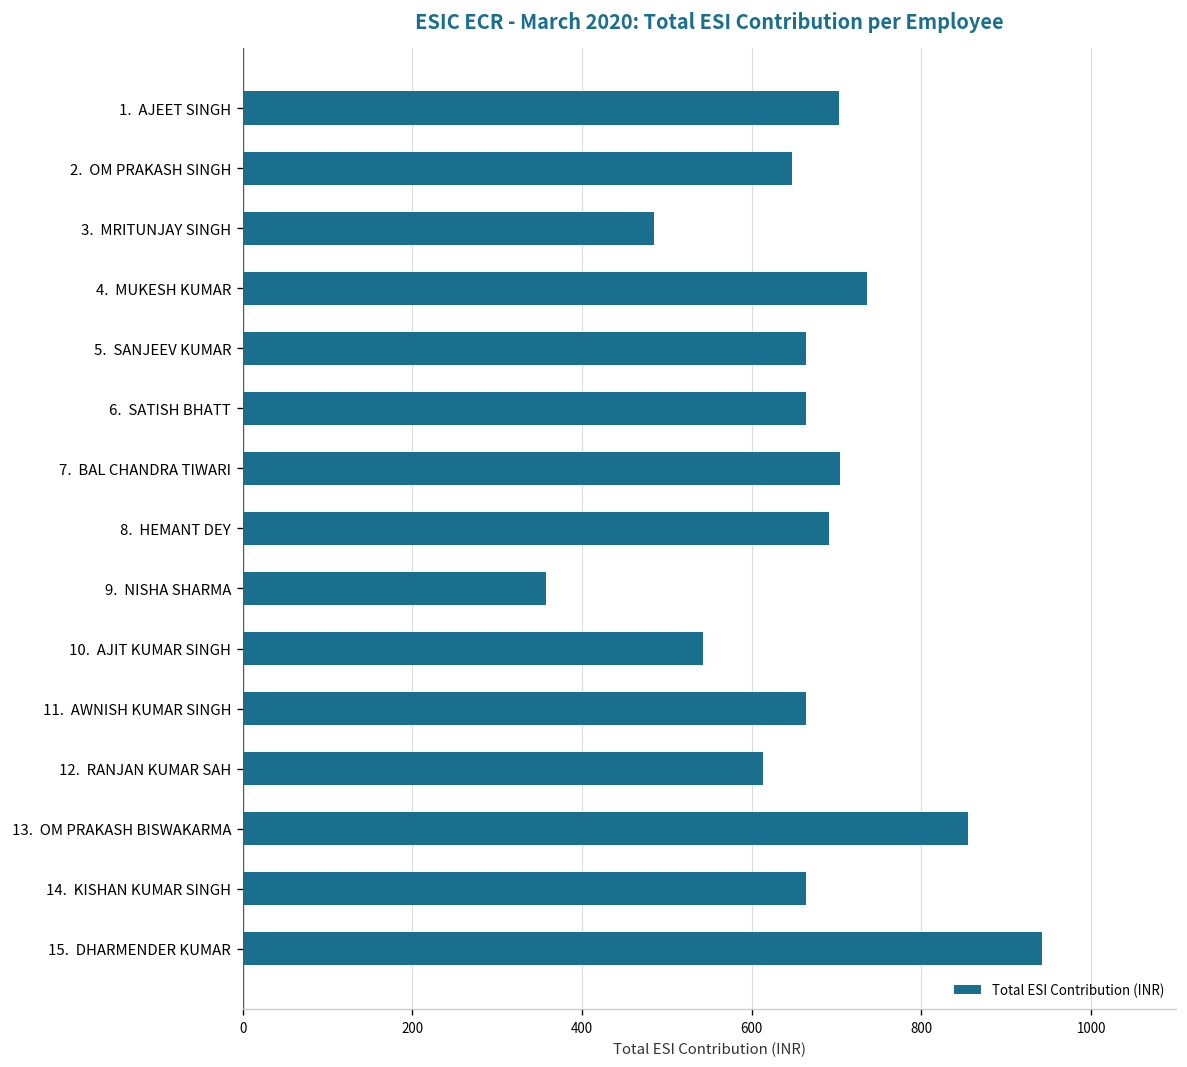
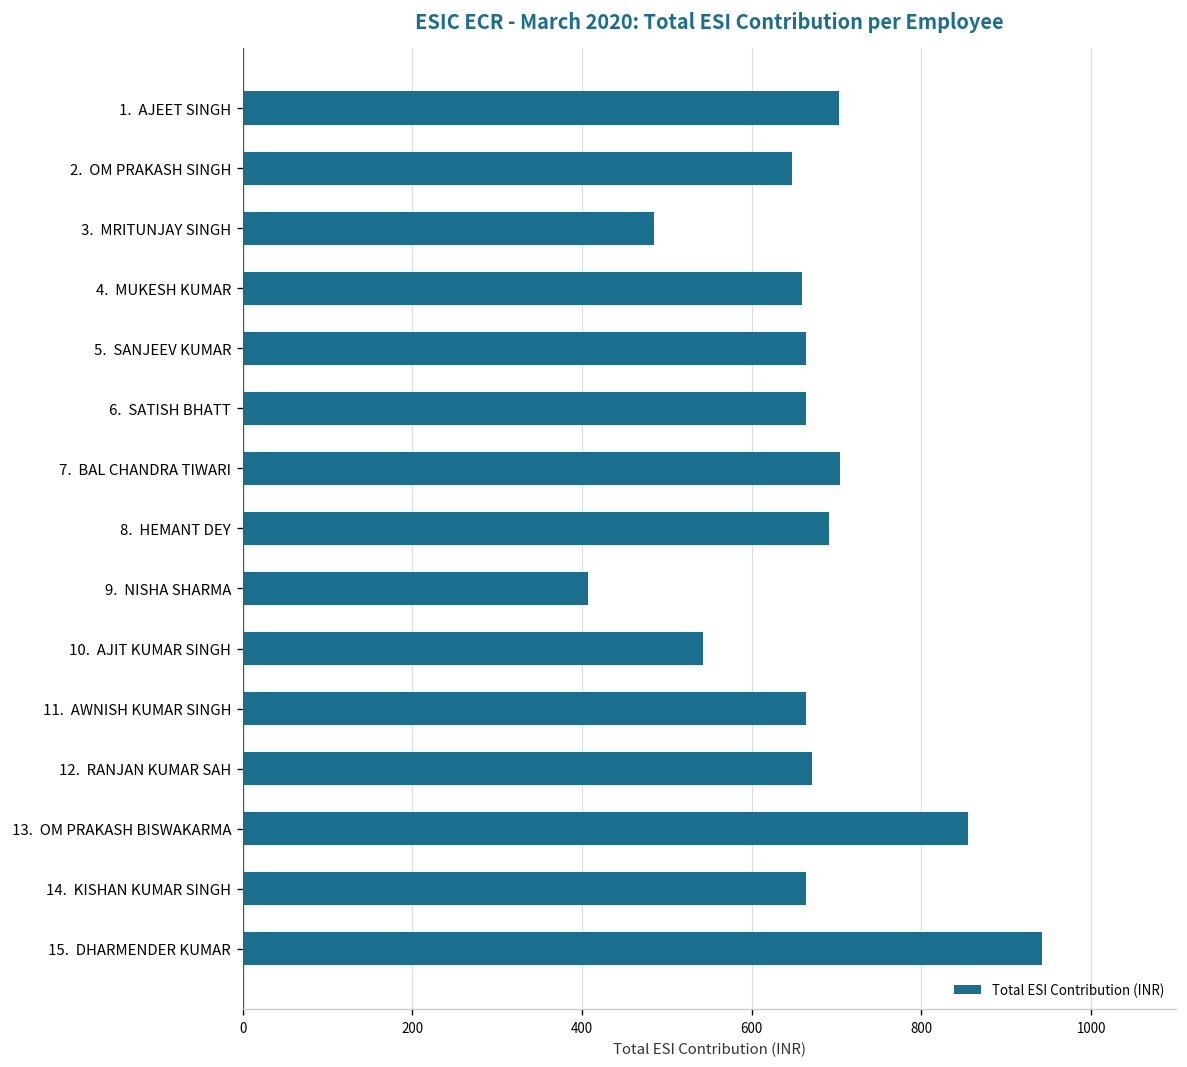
4. MUKESH KUMAR: 740 -> 660
9. NISHA SHARMA: 360 -> 410
12. RANJAN KUMAR SAH: 610 -> 670
